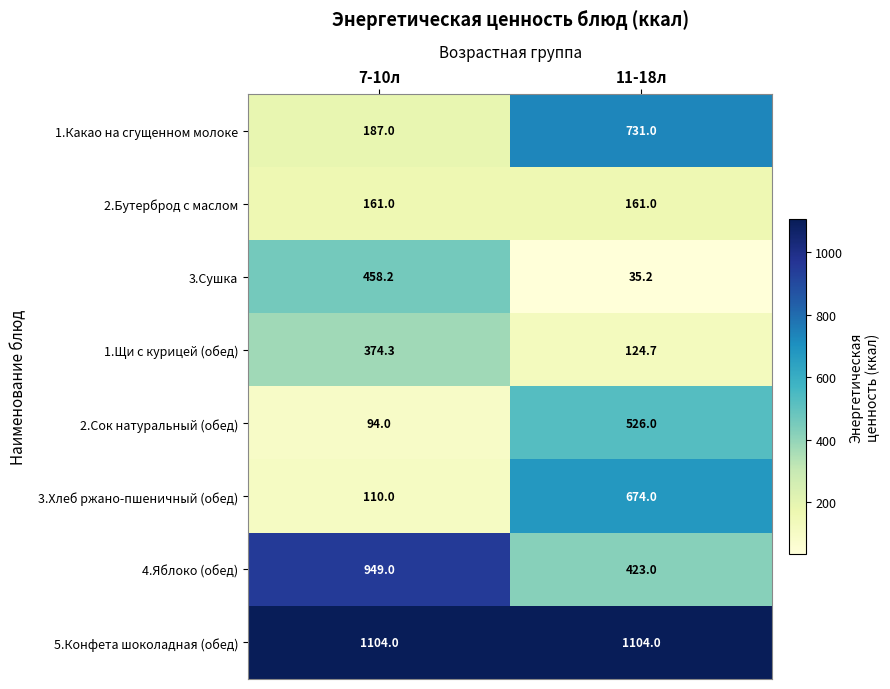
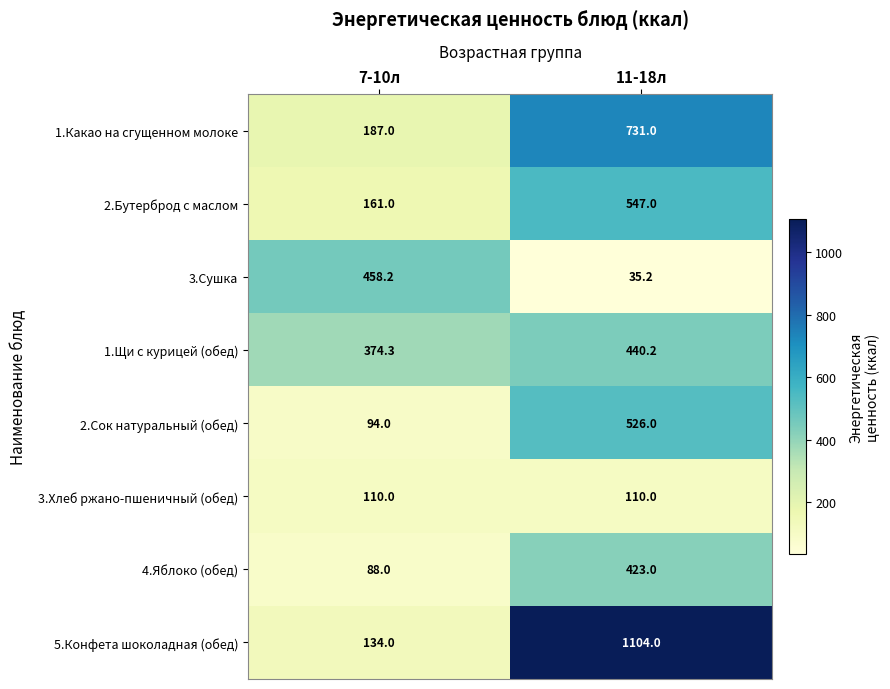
2.Бутерброд с маслом, 11-18л: 161.0 -> 547.0
1.Щи с курицей (обед), 11-18л: 124.7 -> 440.2
3.Хлеб ржано-пшеничный (обед), 11-18л: 674.0 -> 110.0
4.Яблоко (обед), 7-10л: 949.0 -> 88.0
5.Конфета шоколадная (обед), 7-10л: 1104.0 -> 134.0
